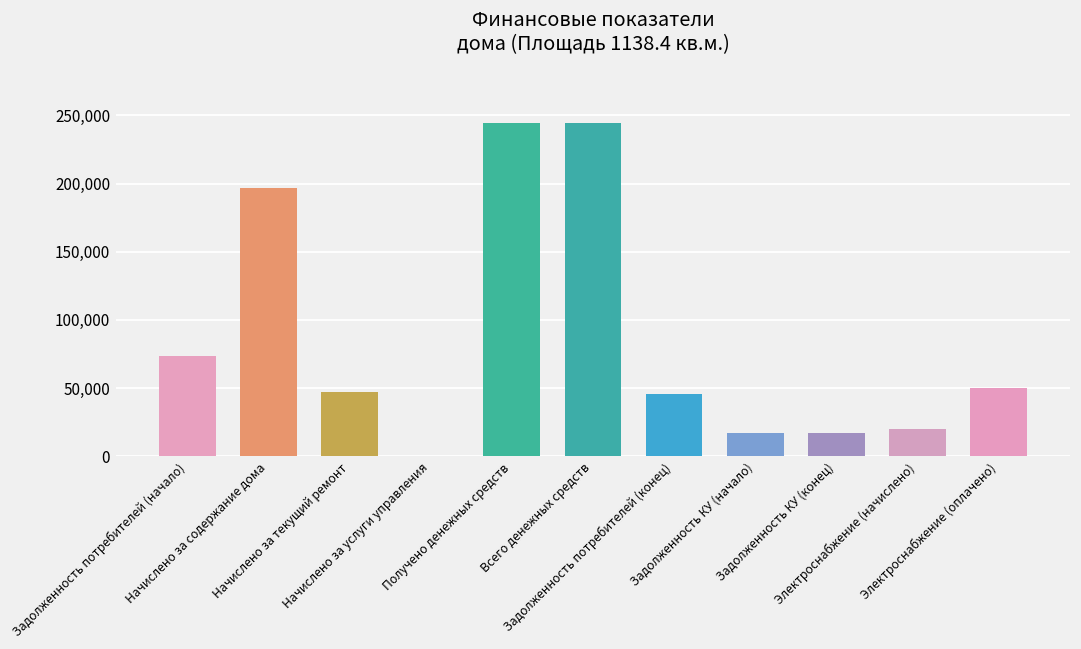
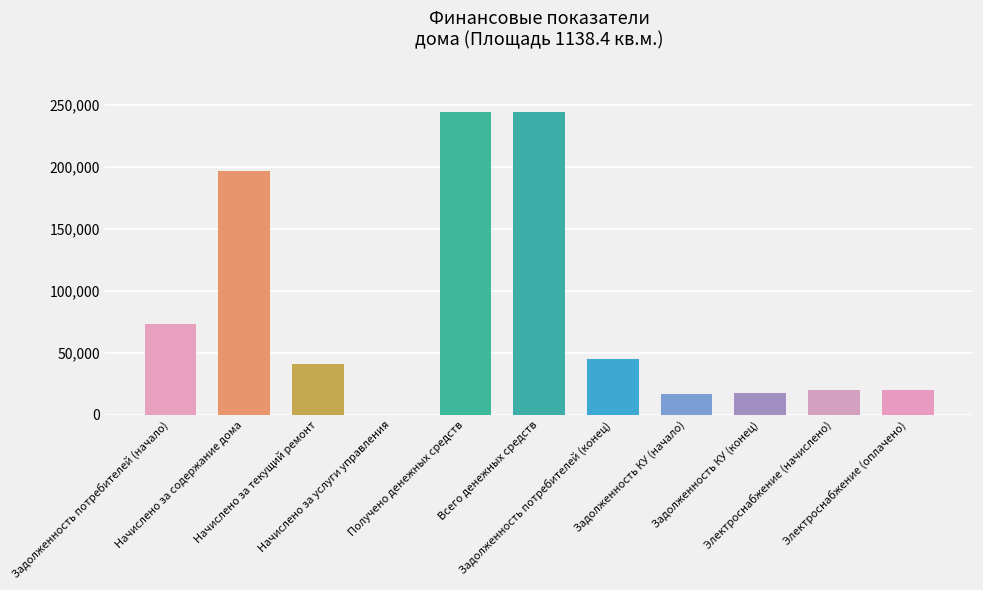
Начислено за текущий ремонт: 47,000 -> 41,000
Электроснабжение (оплачено): 50,000 -> 20,000
